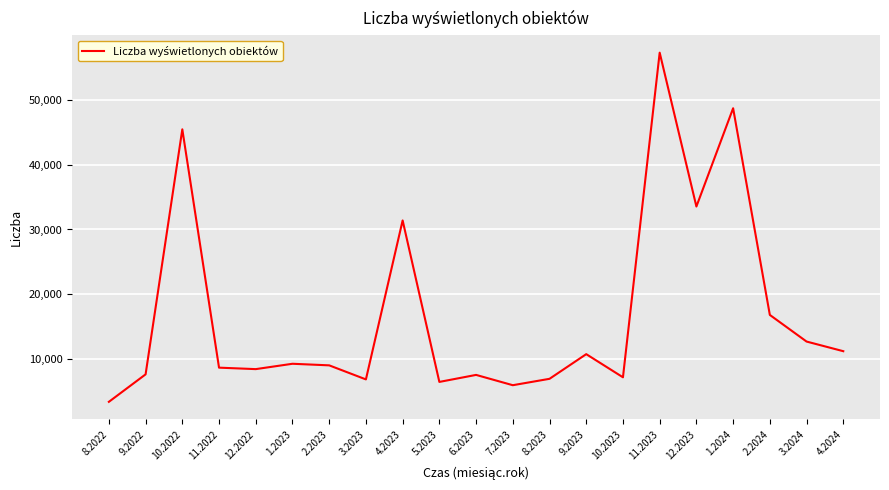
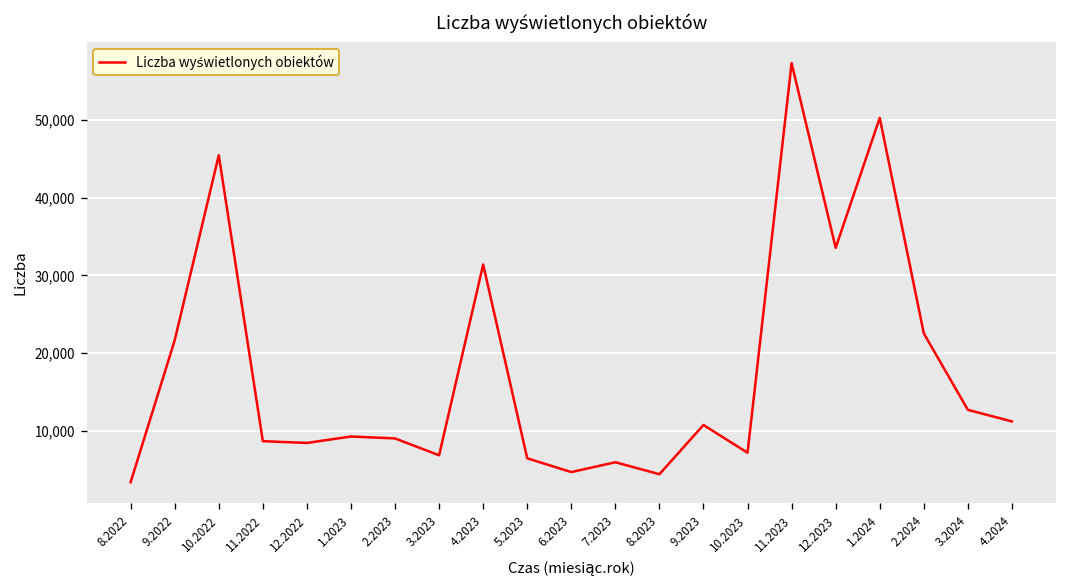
9.2022: 8,000 -> 22,000
6.2023: 8,000 -> 5,000
8.2023: 7,000 -> 4,000
1.2024: 49,000 -> 50,000
2.2024: 17,000 -> 23,000
